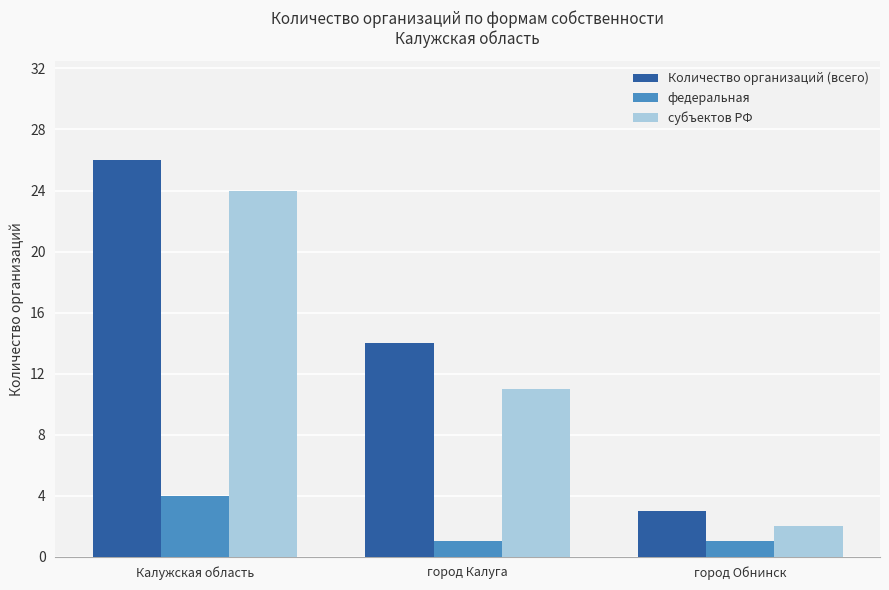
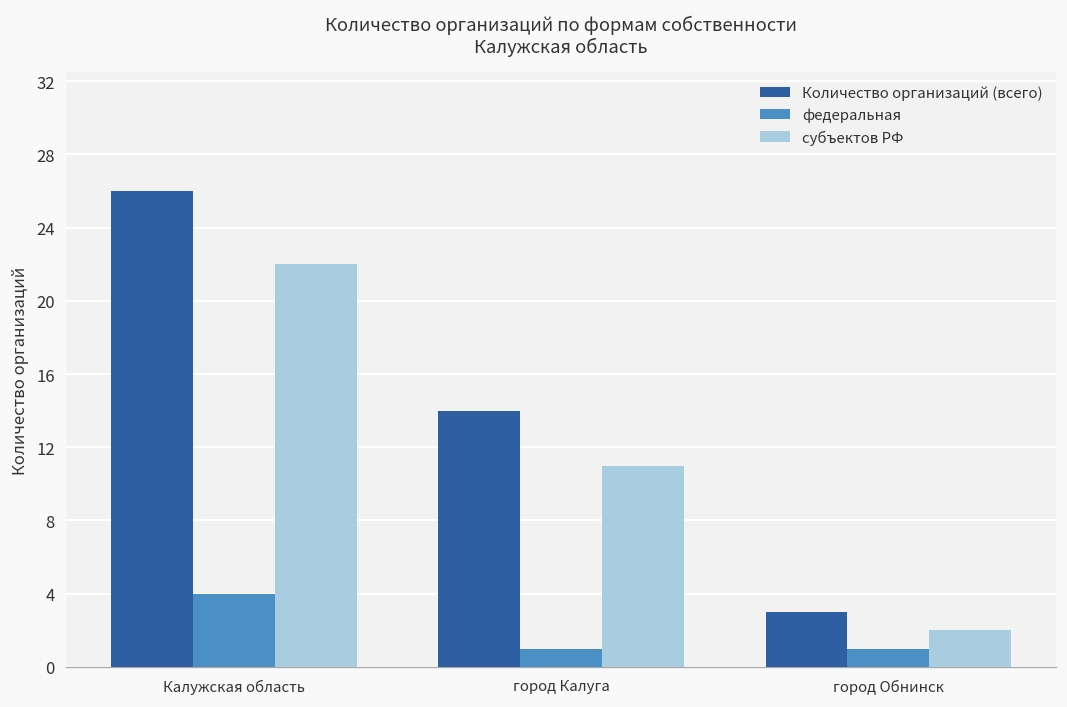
субъектов РФ, Калужская область: 24 -> 22
